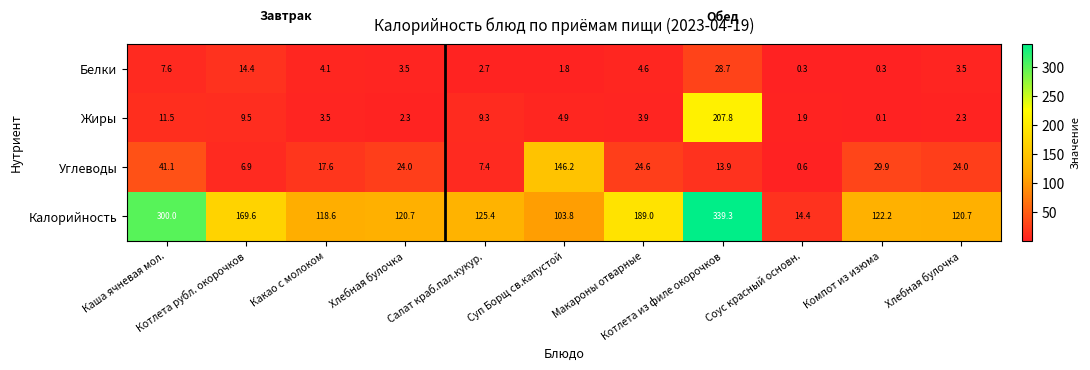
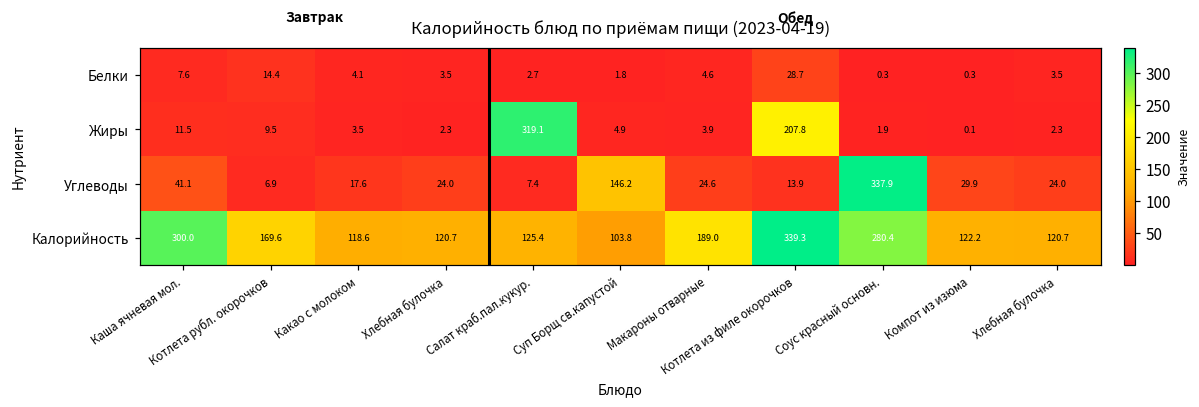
Жиры, Салат краб.пал.кукур.: 9.3 -> 319.1
Углеводы, Соус красный основн.: 0.6 -> 337.9
Калорийность, Соус красный основн.: 14.4 -> 280.4
